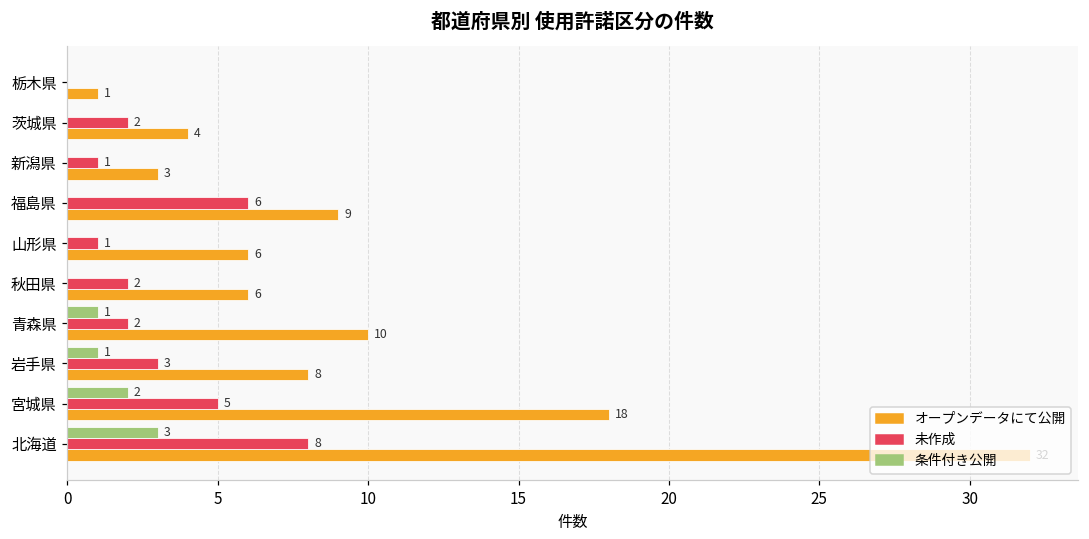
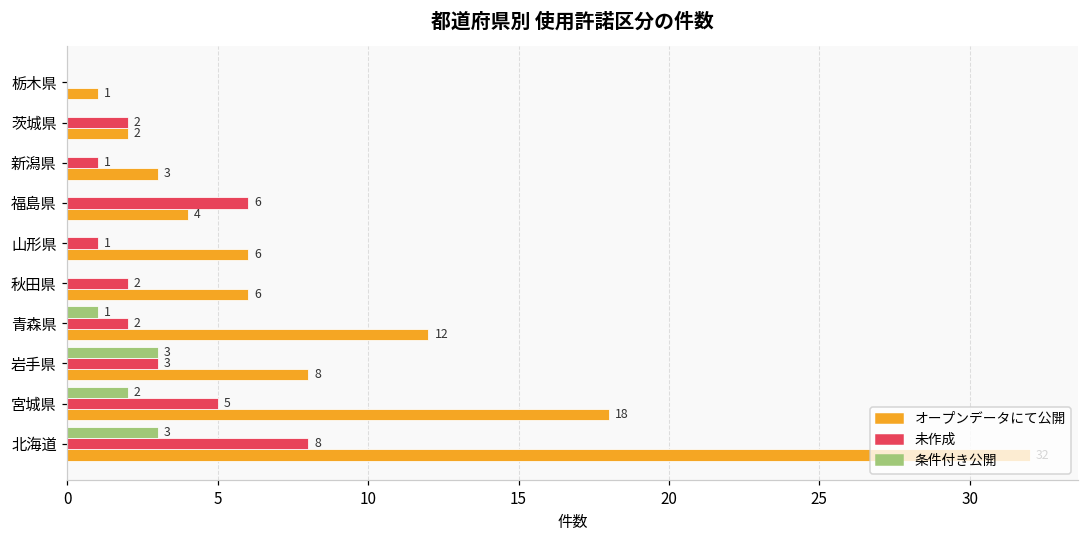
オープンデータにて公開, 茨城県: 4 -> 2
オープンデータにて公開, 福島県: 9 -> 4
オープンデータにて公開, 青森県: 10 -> 12
条件付き公開, 岩手県: 1 -> 3
